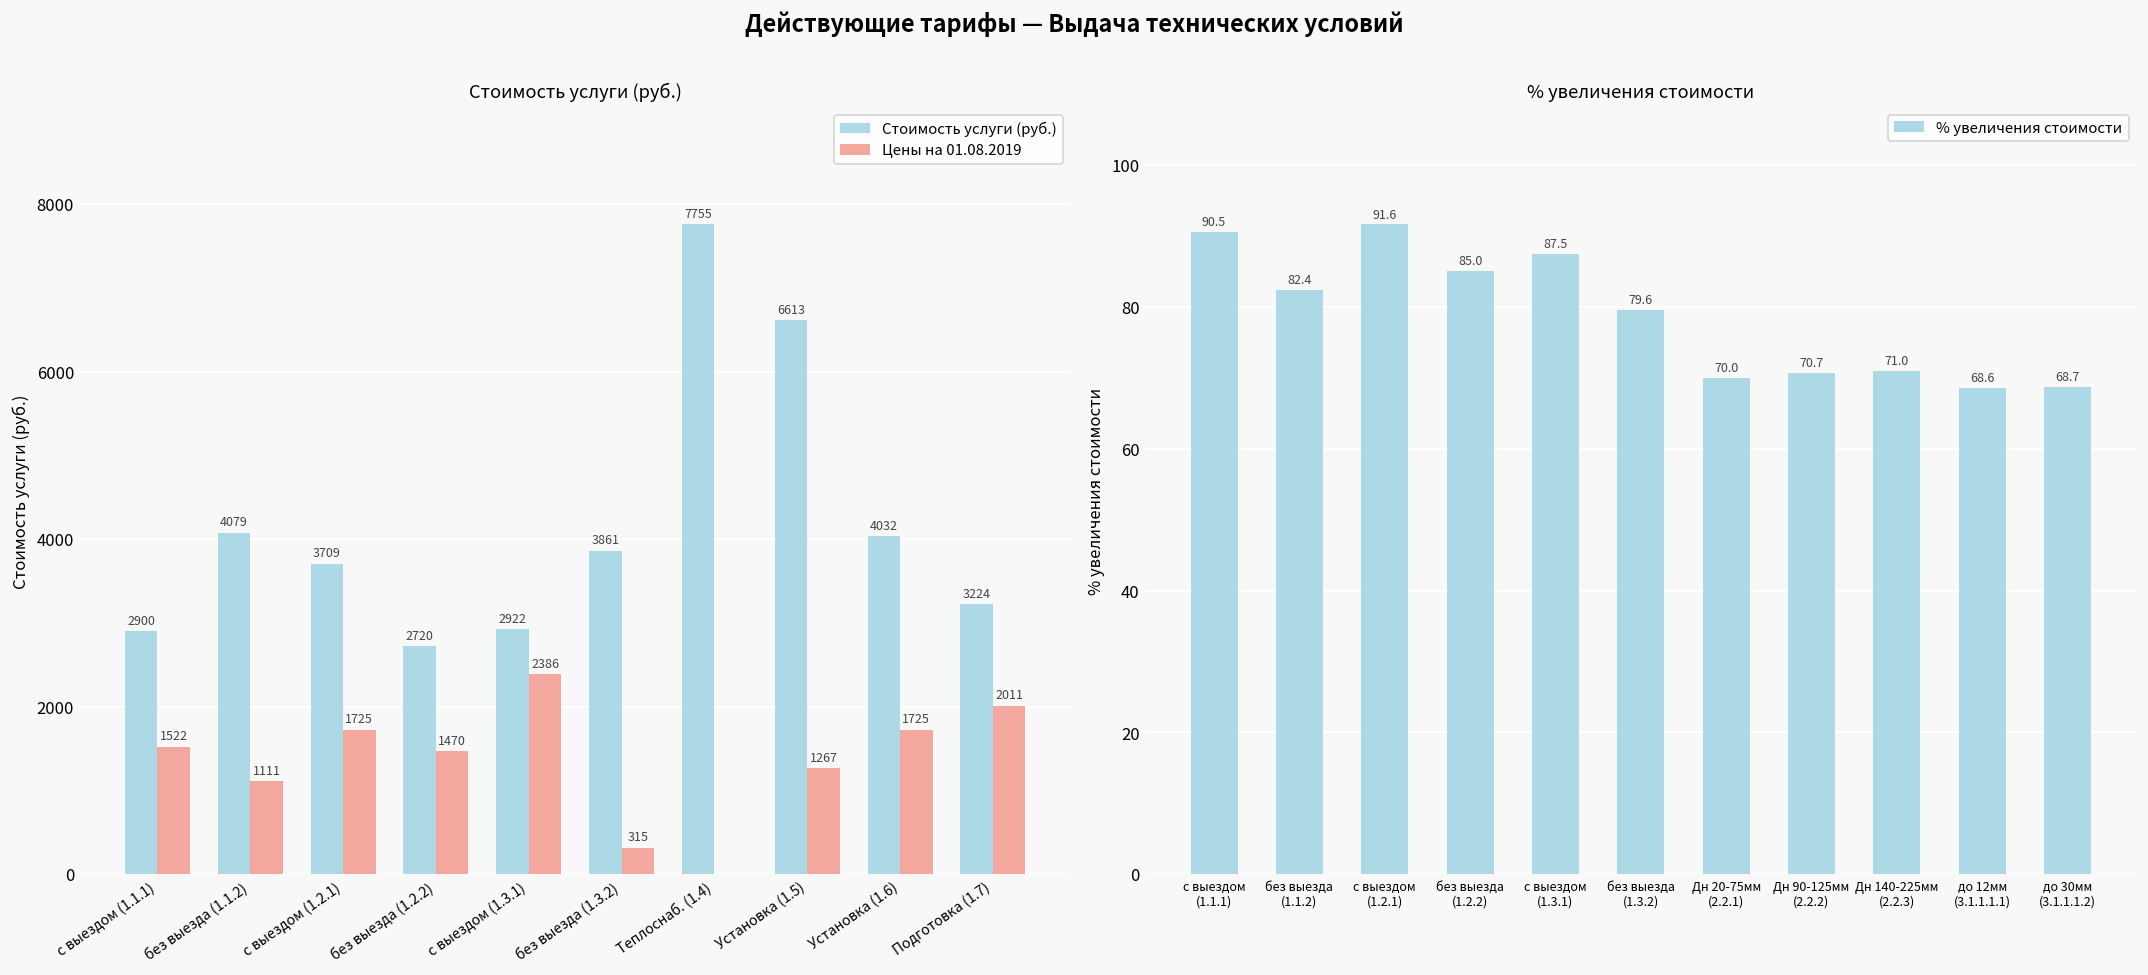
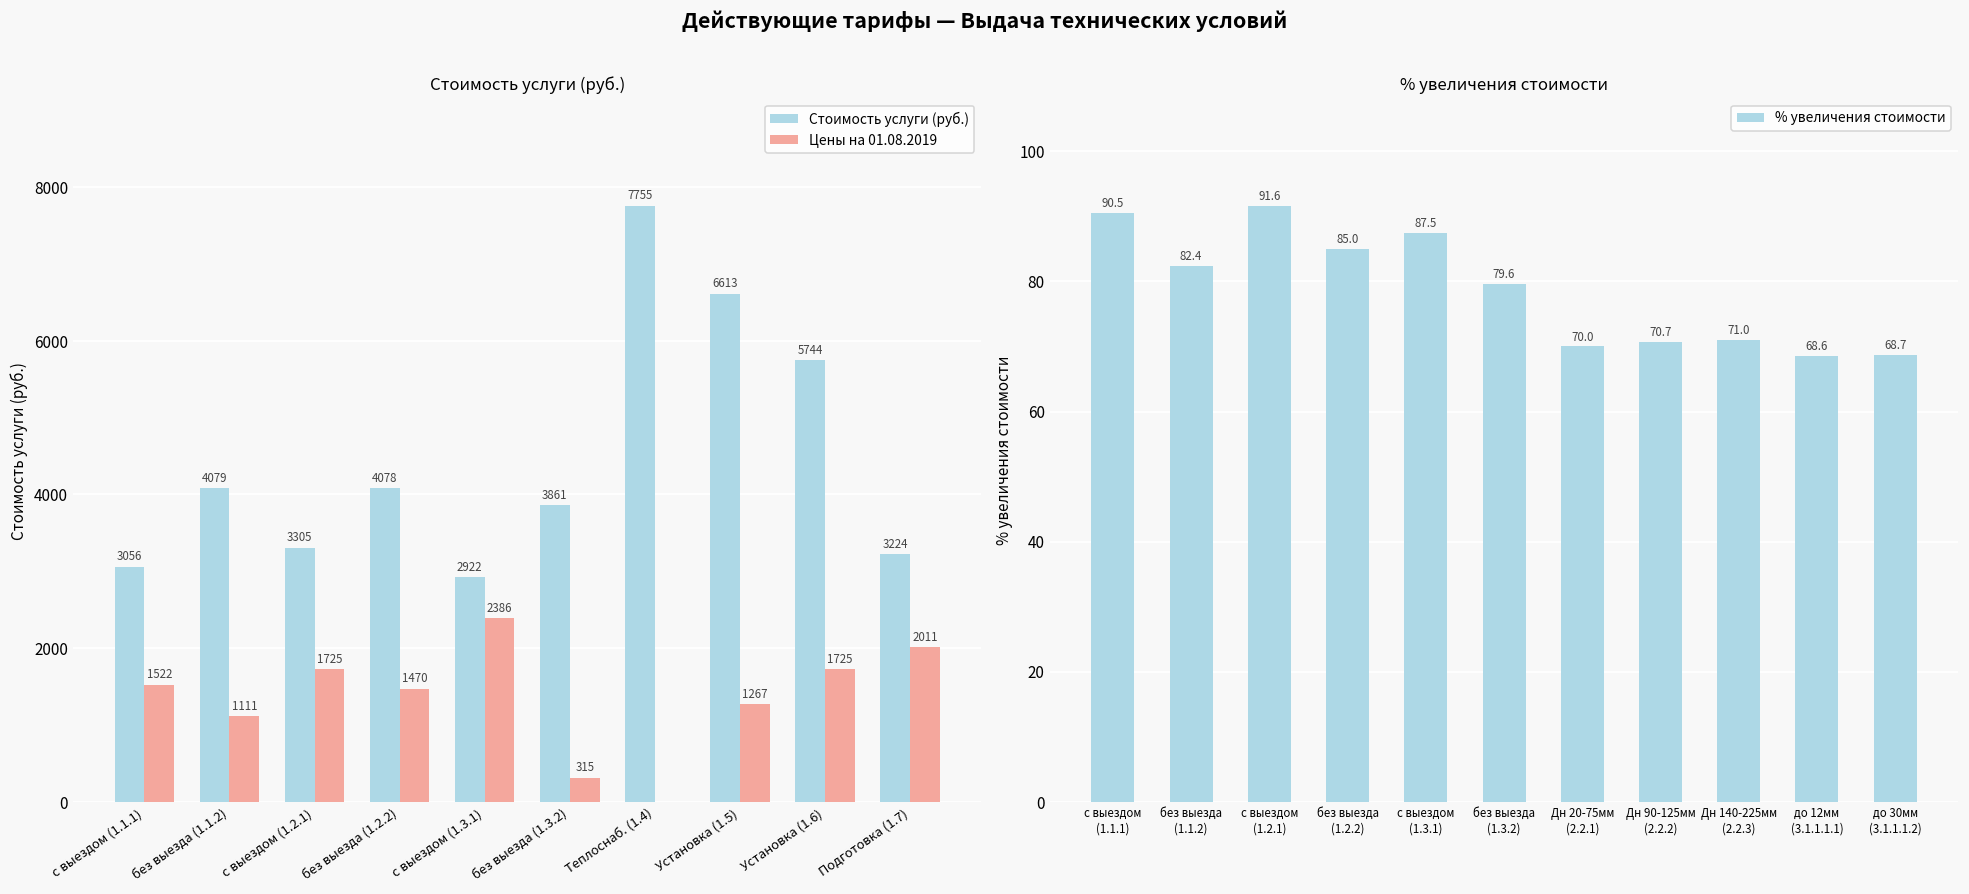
Стоимость услуги (руб.), Стоимость услуги (руб.), с выездом (1.1.1): 2900 -> 3056
Стоимость услуги (руб.), Стоимость услуги (руб.), с выездом (1.2.1): 3709 -> 3305
Стоимость услуги (руб.), Стоимость услуги (руб.), без выезда (1.2.2): 2720 -> 4078
Стоимость услуги (руб.), Стоимость услуги (руб.), Установка (1.6): 4032 -> 5744
